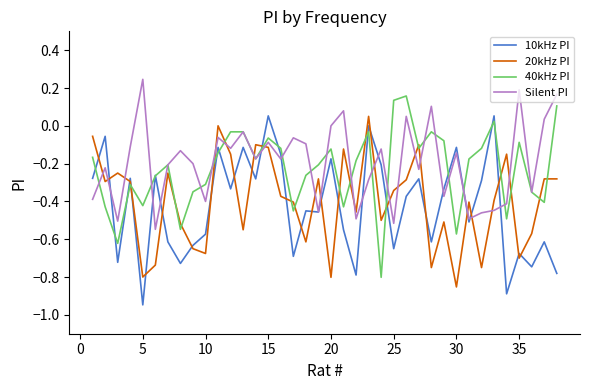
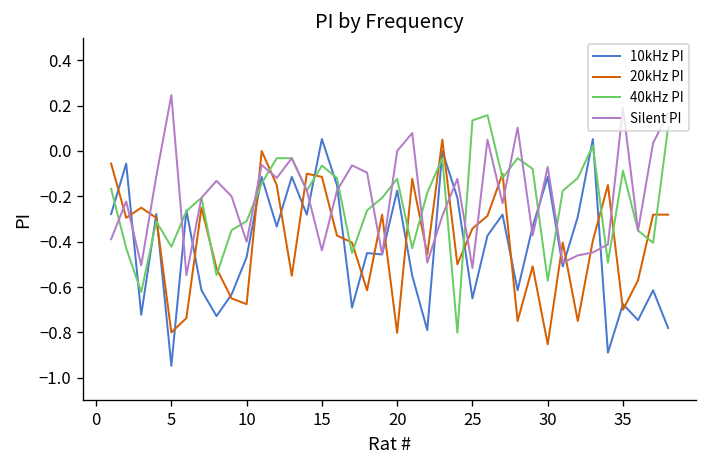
10kHz PI, 10: -0.57 -> -0.47
Silent PI, 15: -0.09 -> -0.44
Silent PI, 30: -0.14 -> -0.07
